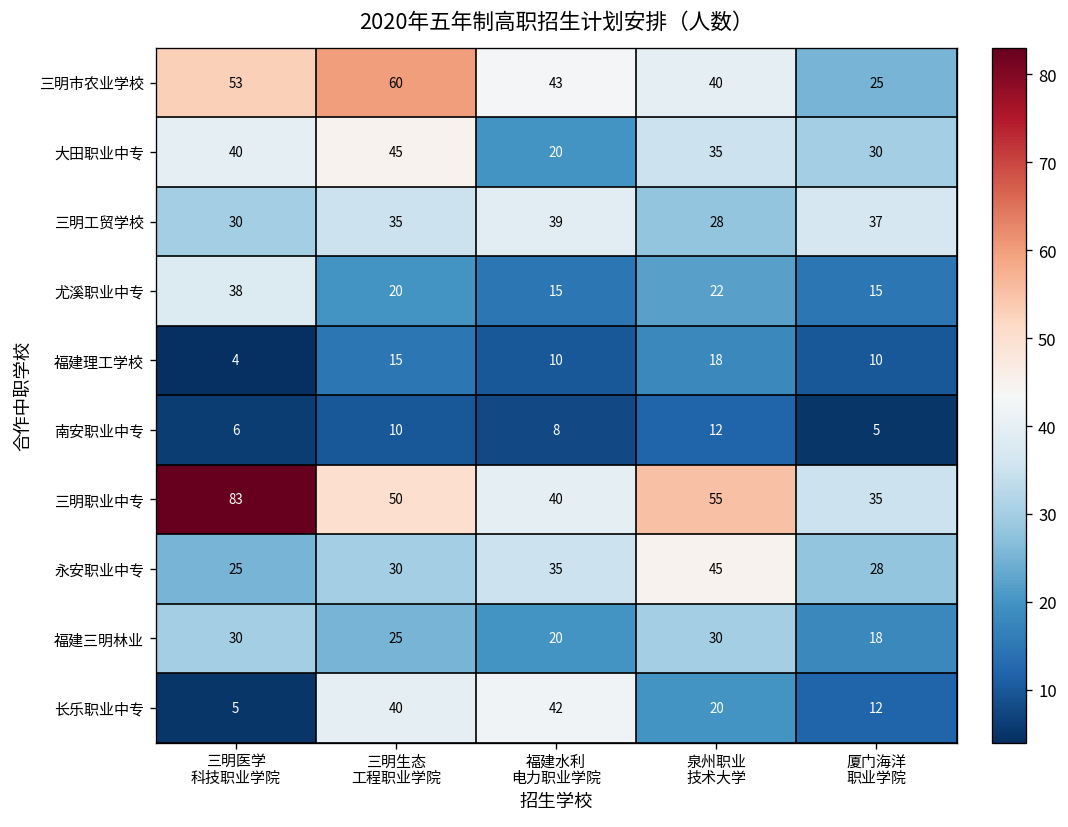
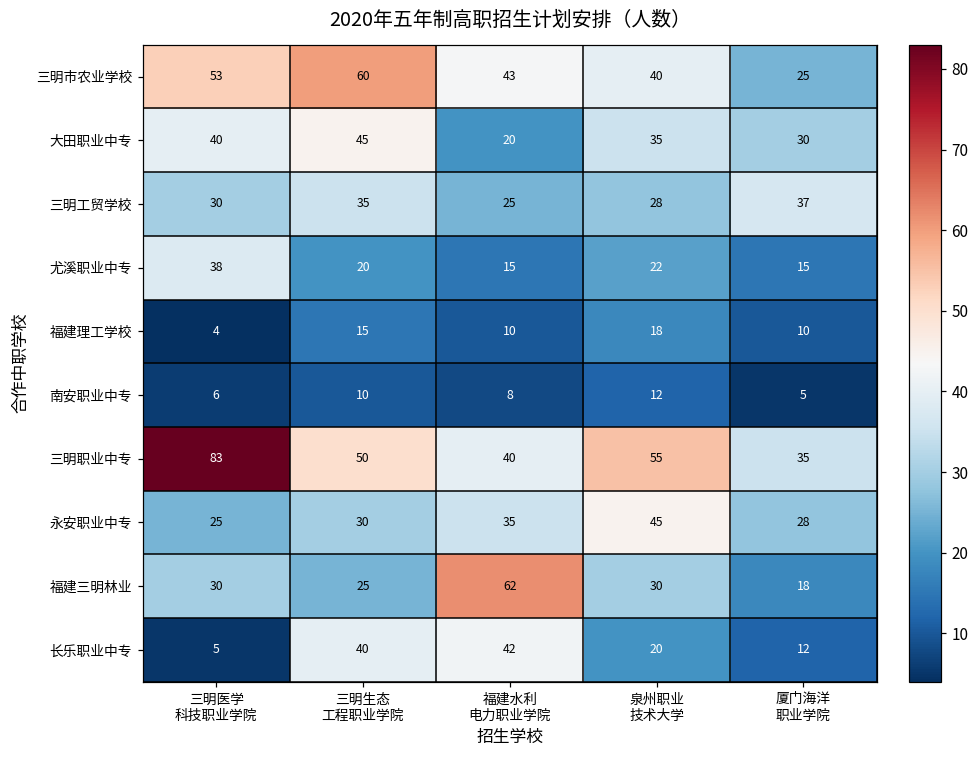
三明工贸学校, 福建水利 电力职业学院: 39 -> 25
福建三明林业, 福建水利 电力职业学院: 20 -> 62
